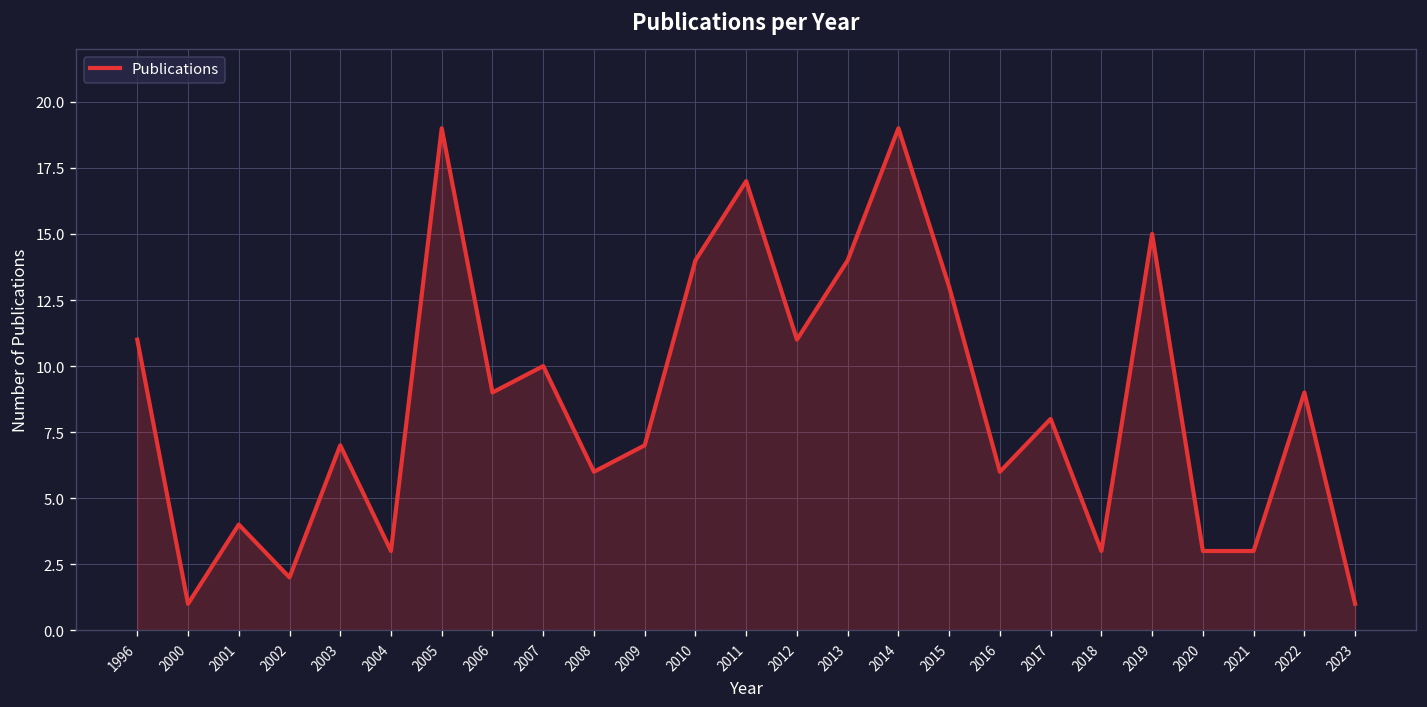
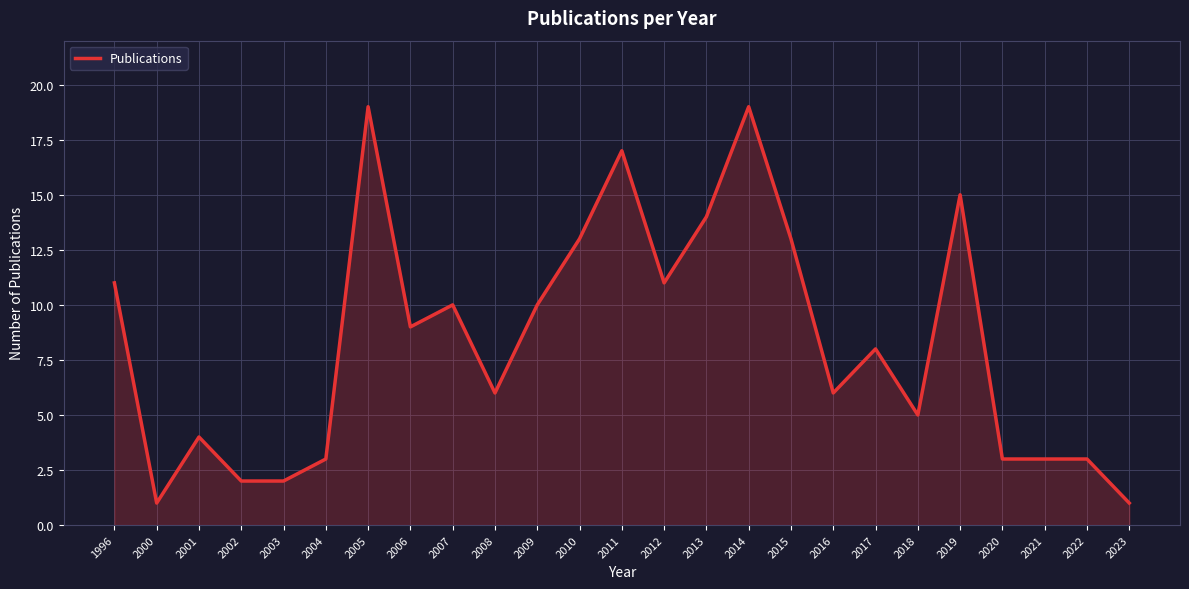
2003: 7 -> 2
2009: 7 -> 10
2010: 14 -> 13
2018: 3 -> 5
2022: 9 -> 3
